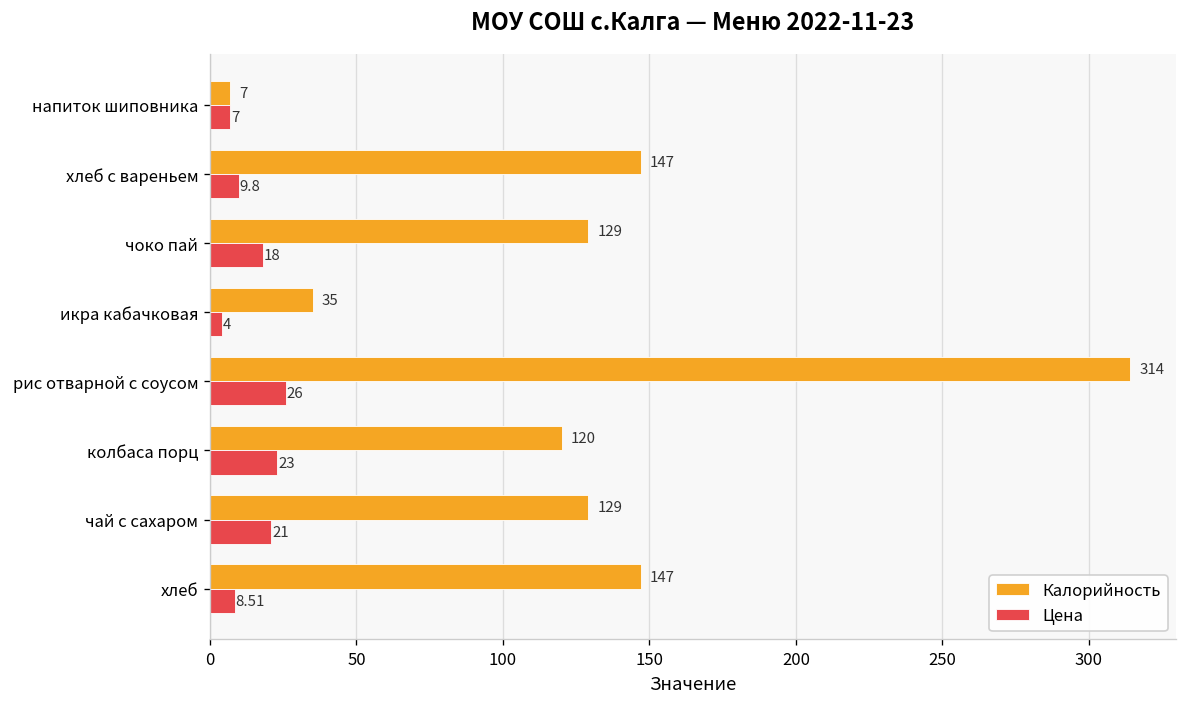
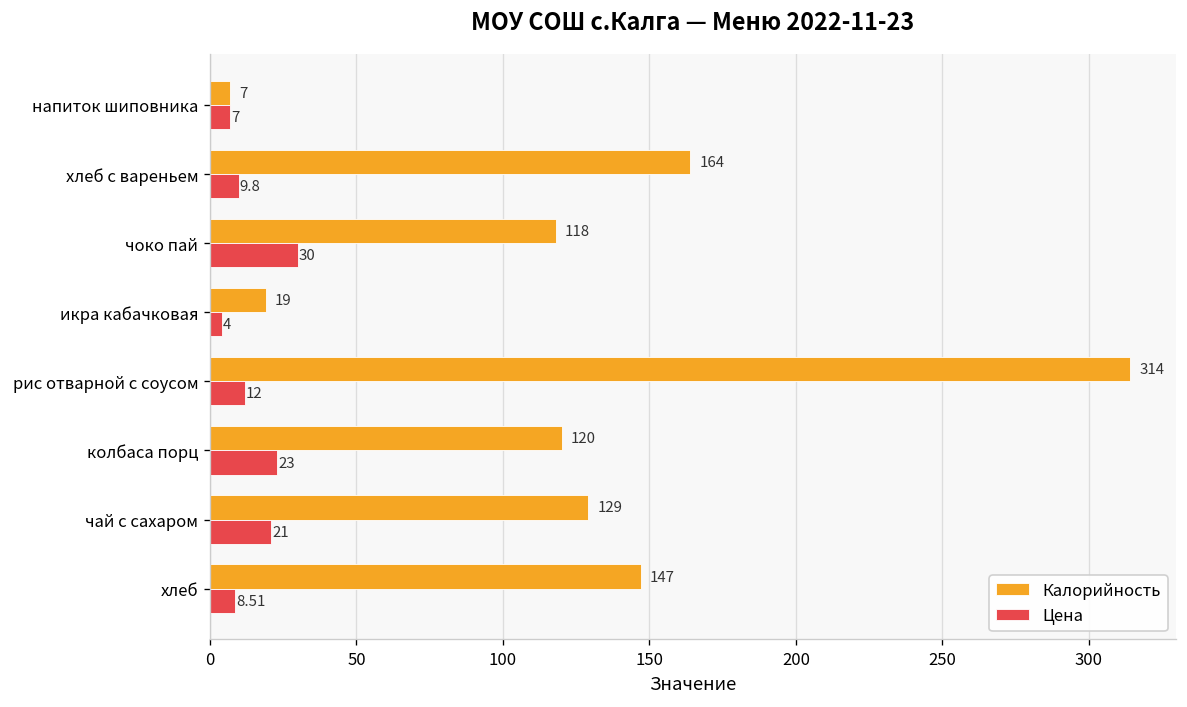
Калорийность, хлеб с вареньем: 147 -> 164
Калорийность, чоко пай: 129 -> 118
Цена, чоко пай: 18 -> 30
Калорийность, икра кабачковая: 35 -> 19
Цена, рис отварной с соусом: 26 -> 12
